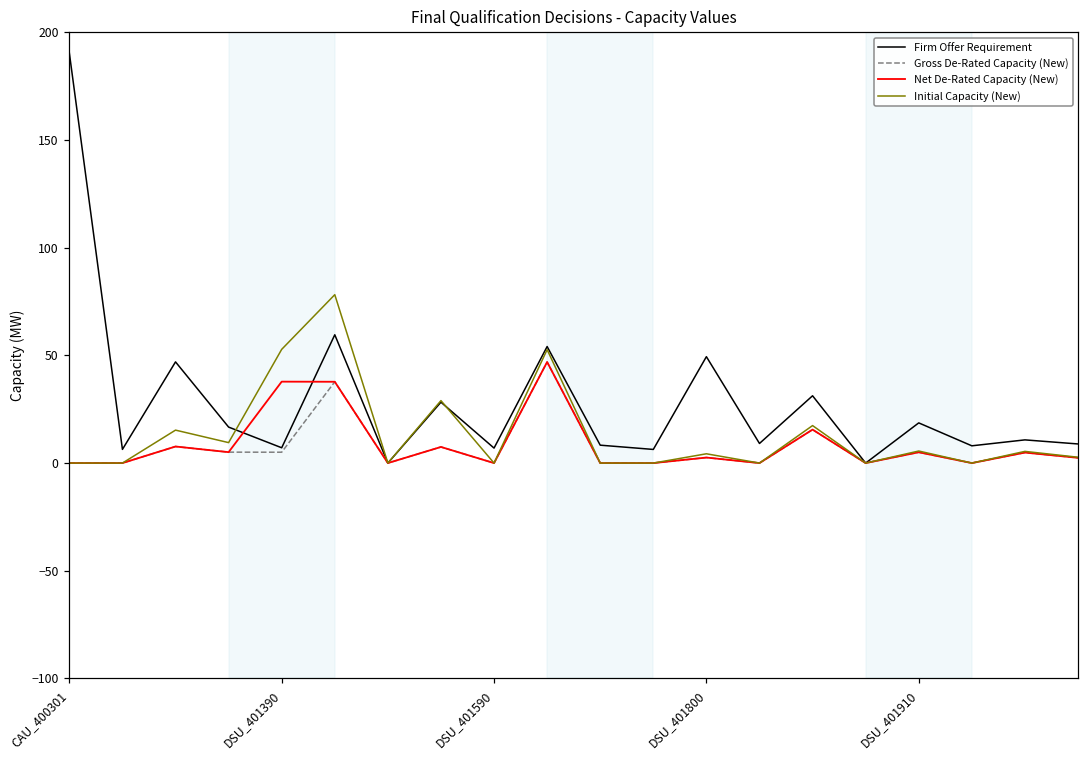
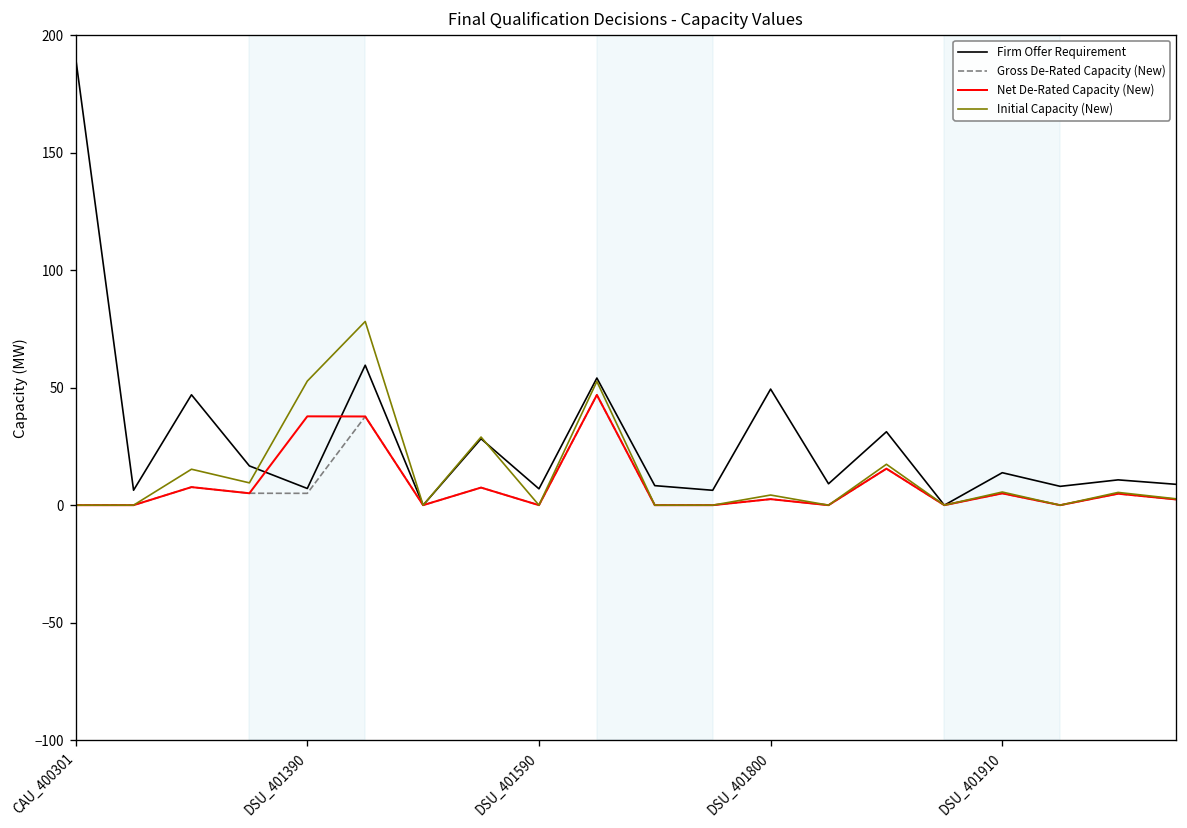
Firm Offer Requirement, DSU_401910: 19 -> 14
